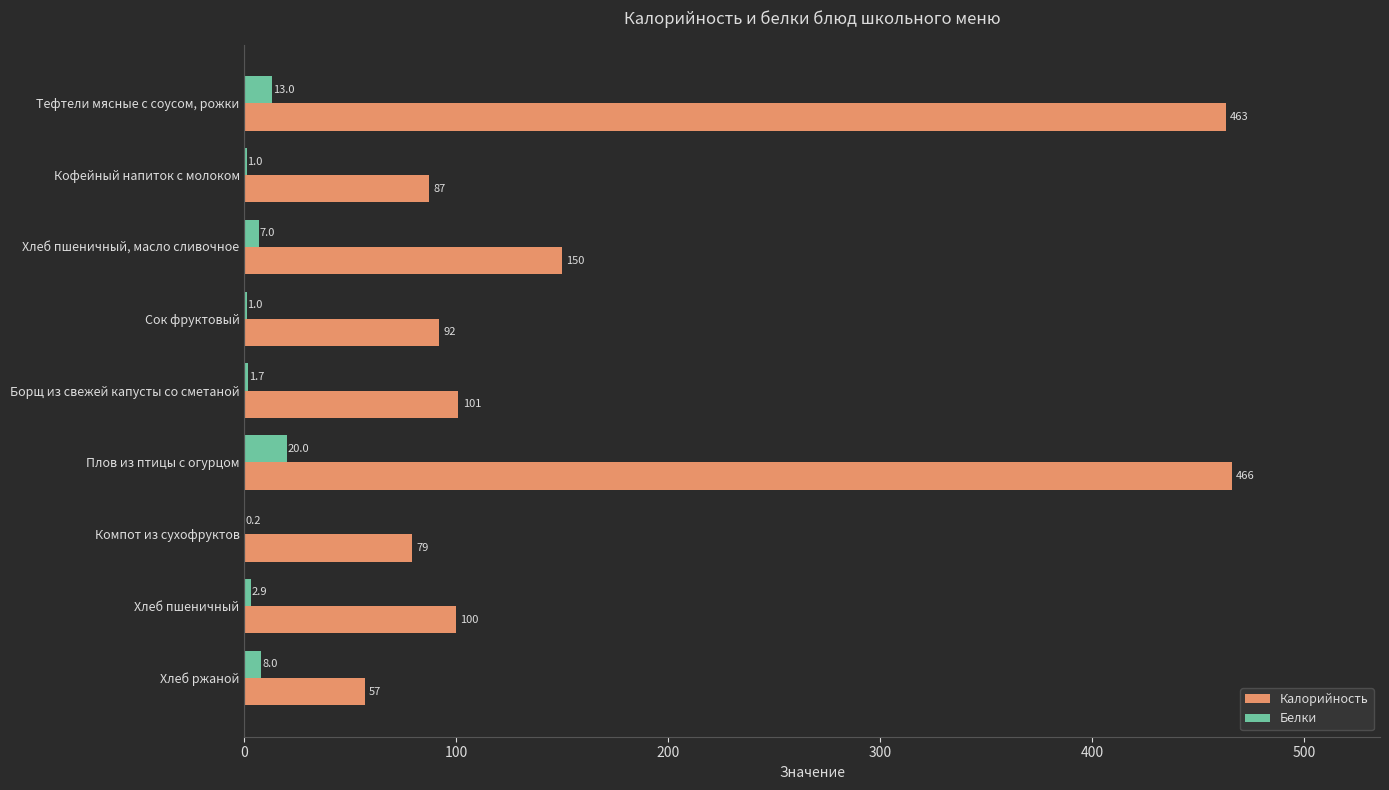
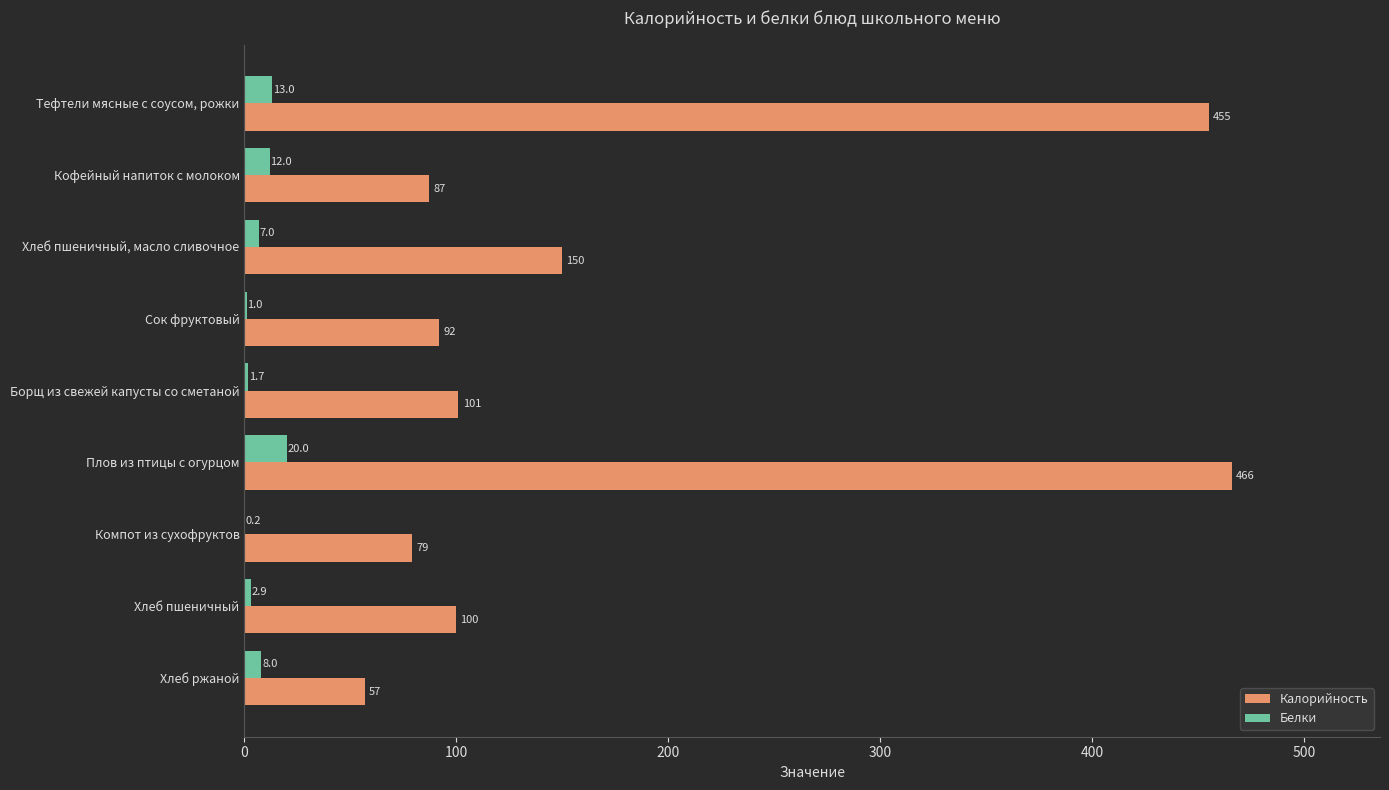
Калорийность, Тефтели мясные с соусом, рожки: 463 -> 455
Белки, Кофейный напиток с молоком: 1.0 -> 12.0
